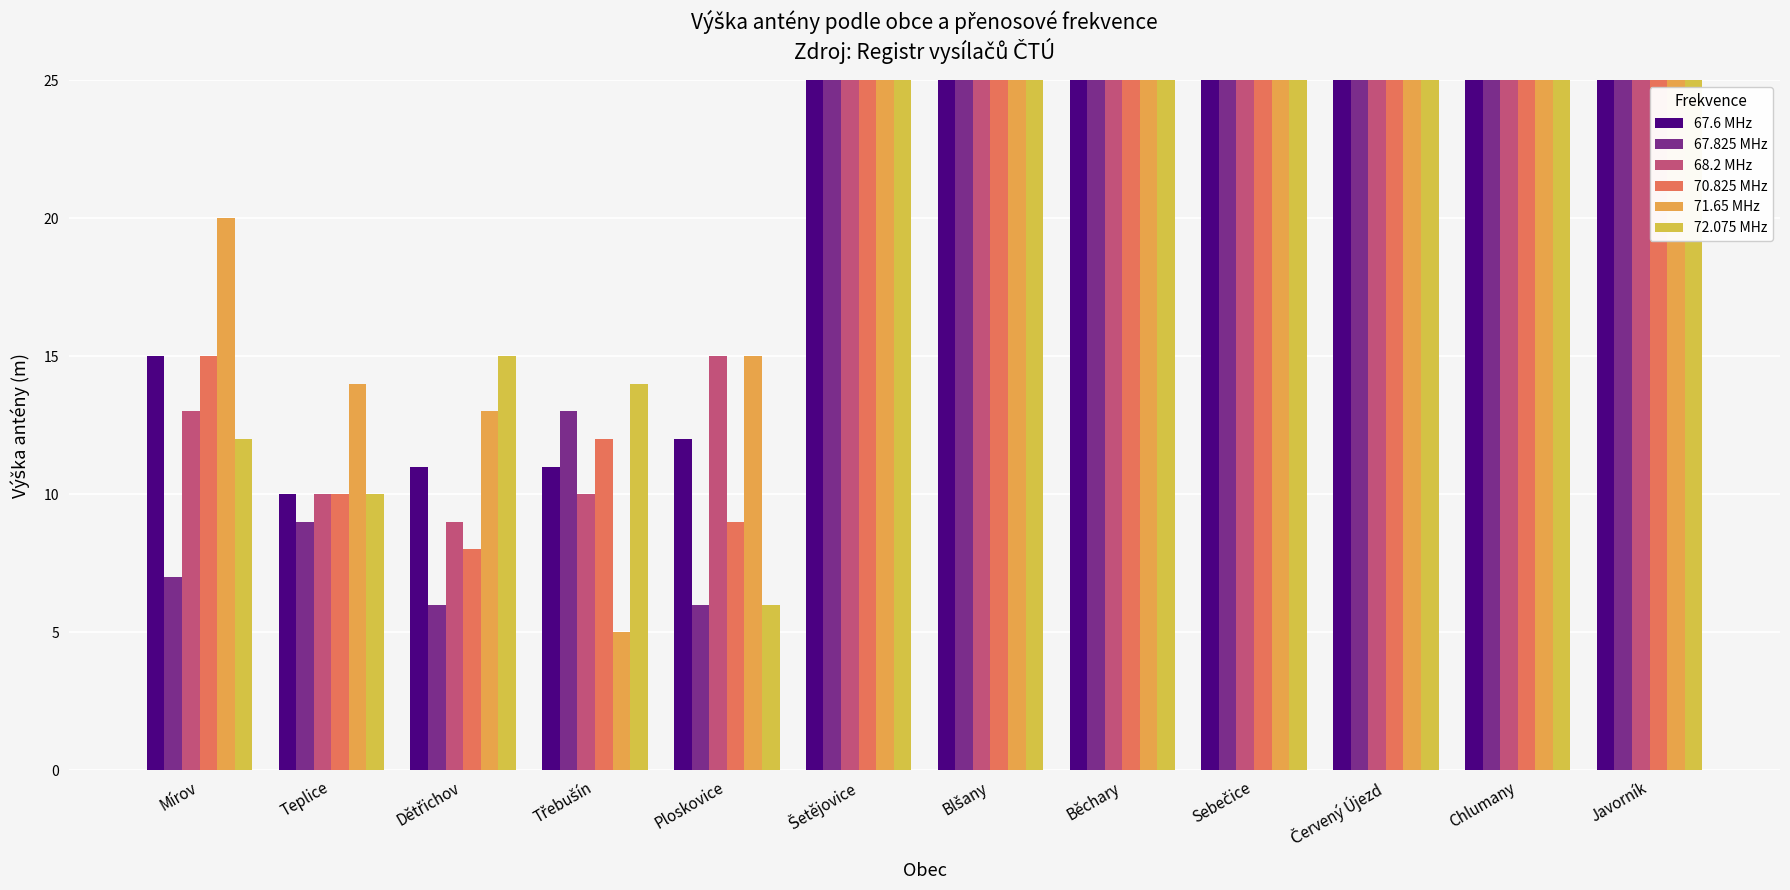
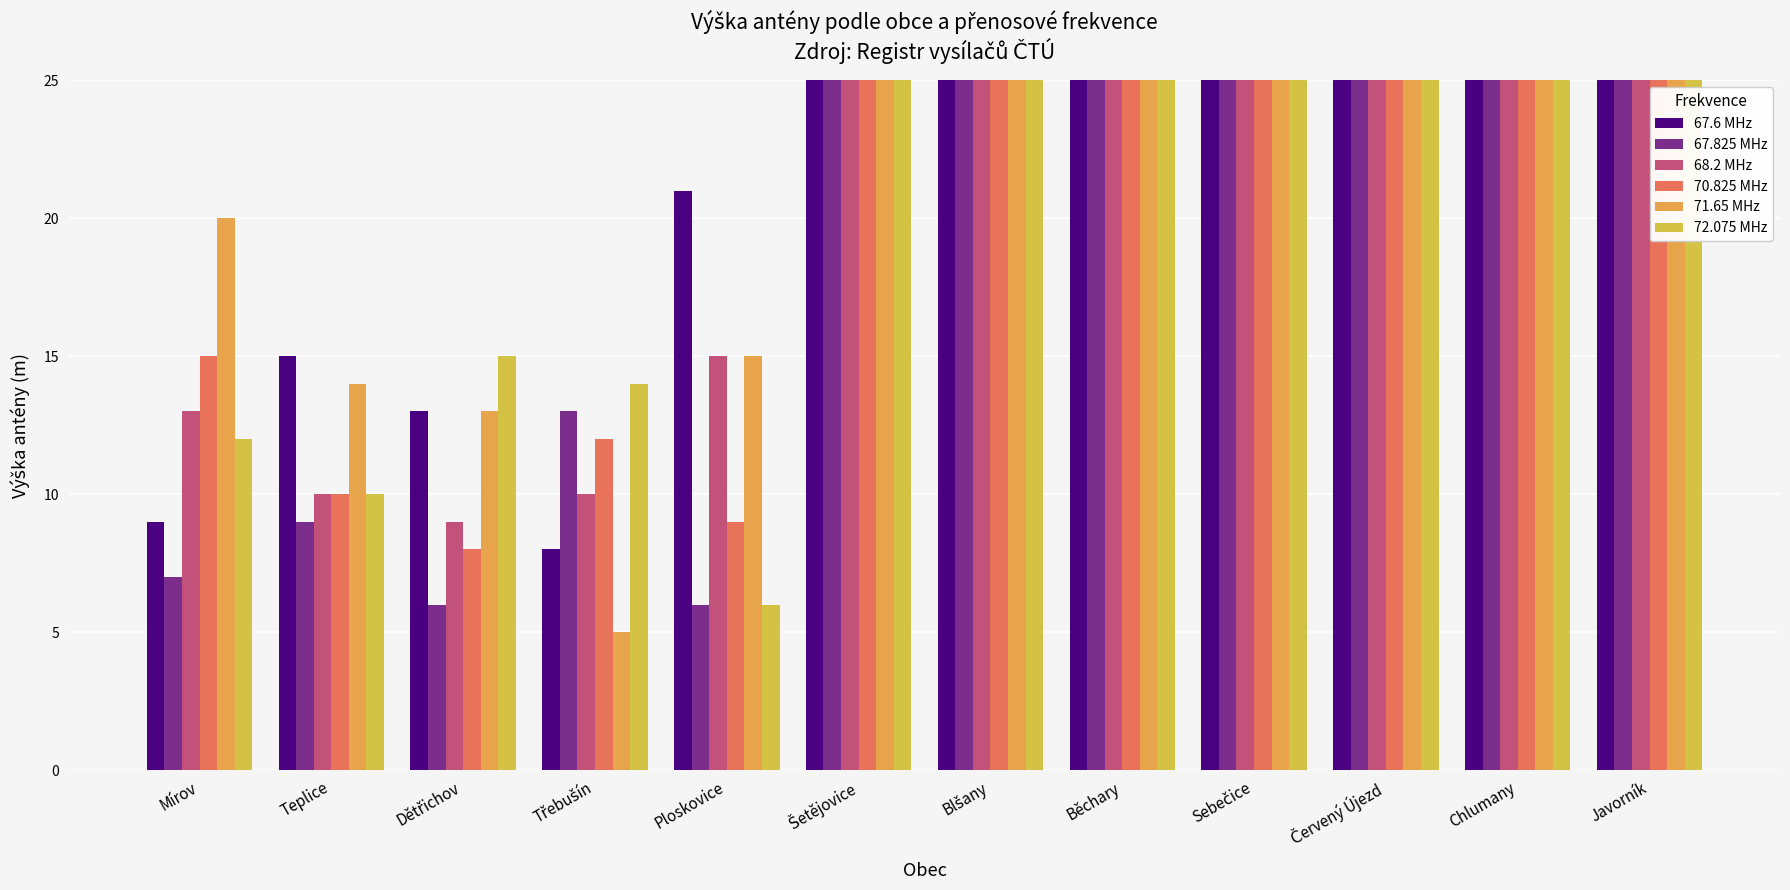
67.6 MHz, Mírov: 15 -> 9
67.6 MHz, Teplice: 10 -> 15
67.6 MHz, Dětřichov: 11 -> 13
67.6 MHz, Třebušín: 11 -> 8
67.6 MHz, Ploskovice: 12 -> 21
